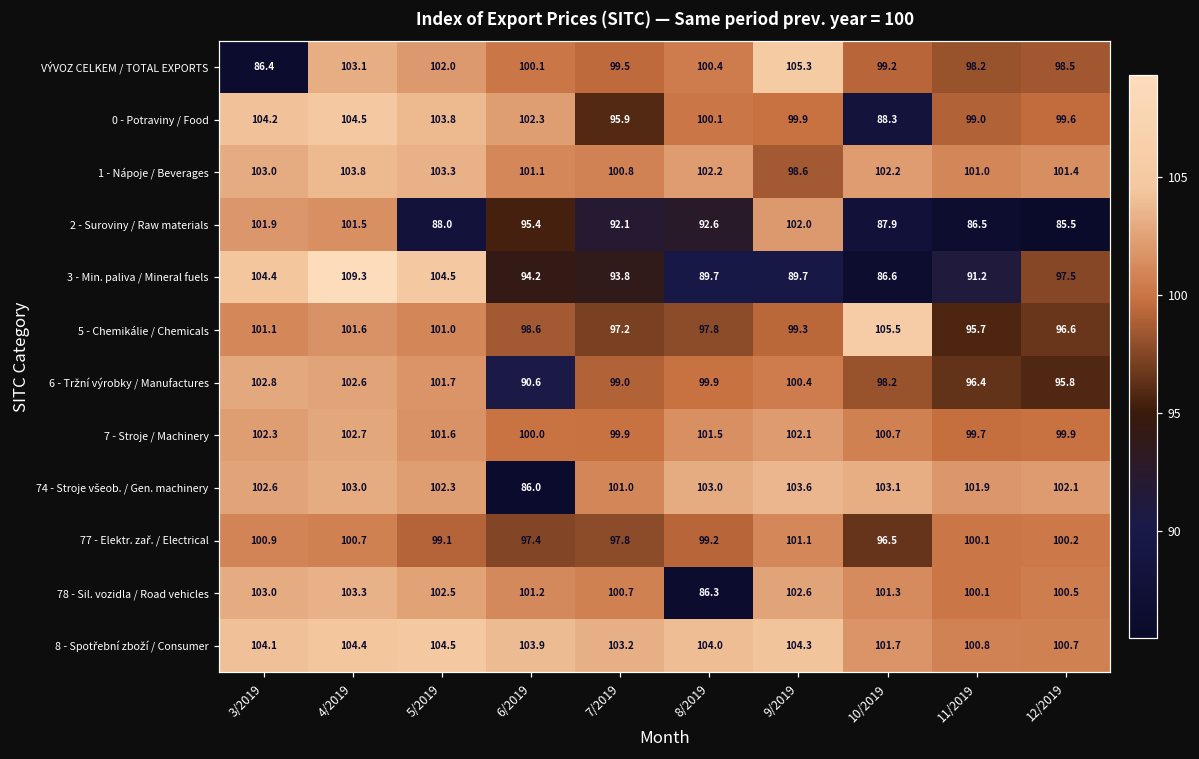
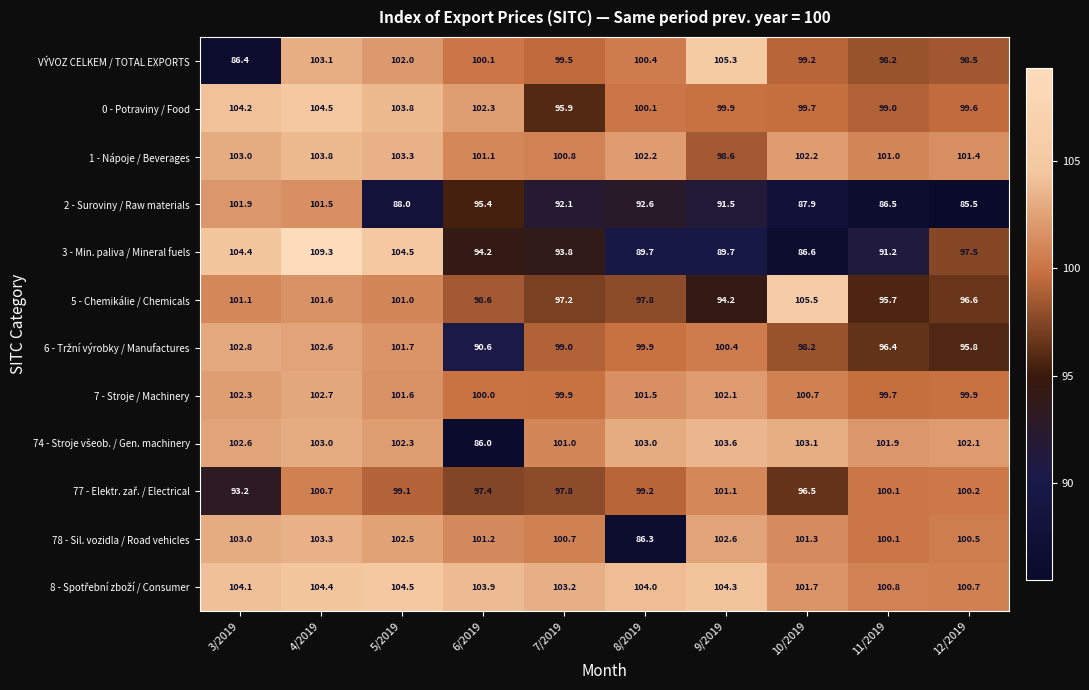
0 - Potraviny / Food, 10/2019: 88.3 -> 99.7
2 - Suroviny / Raw materials, 9/2019: 102.0 -> 91.5
5 - Chemikálie / Chemicals, 9/2019: 99.3 -> 94.2
77 - Elektr. zař. / Electrical, 3/2019: 100.9 -> 93.2
